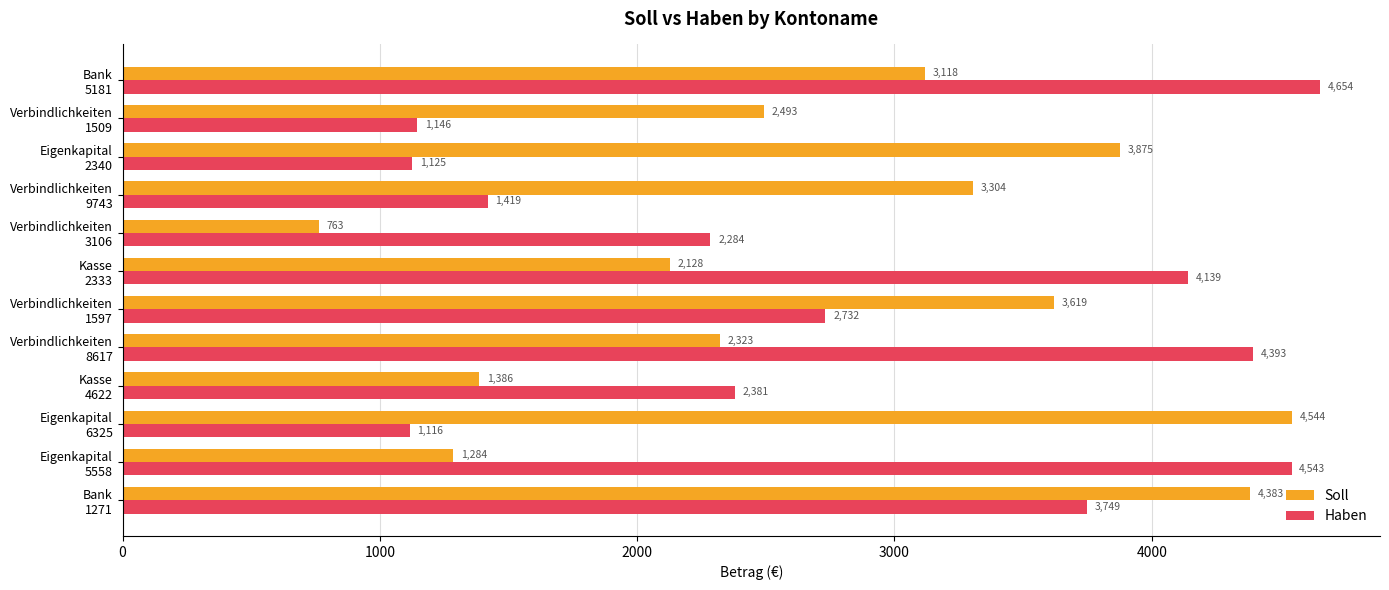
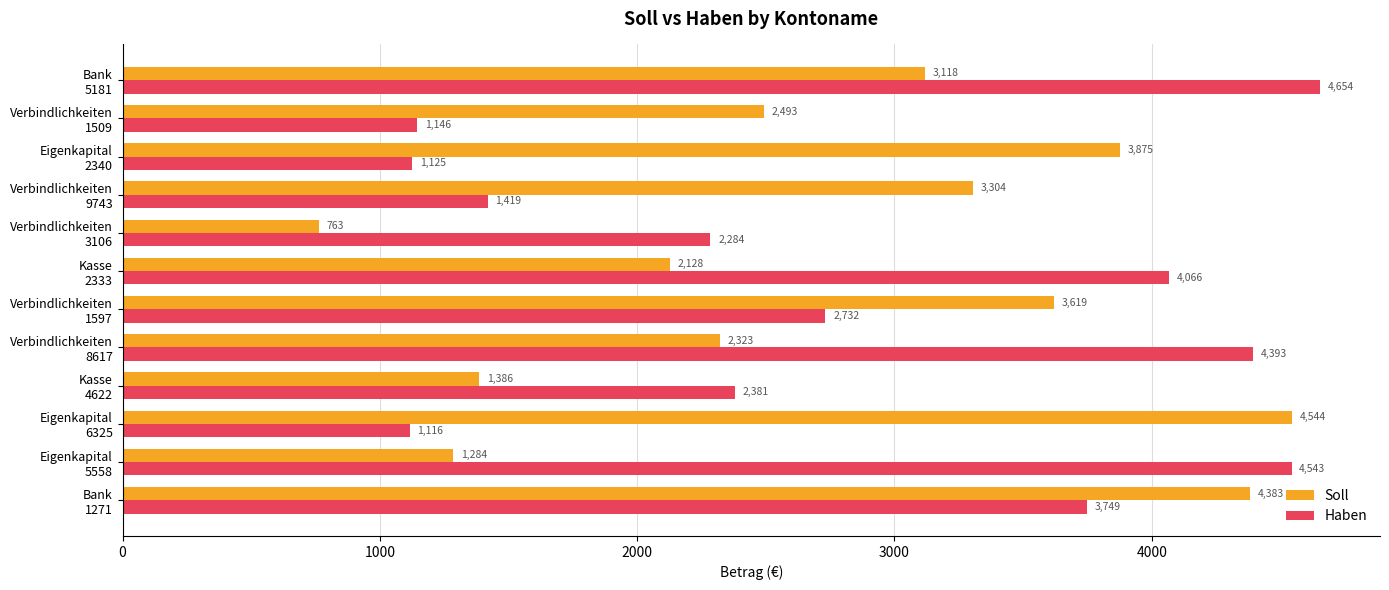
Haben, Kasse 2333: 4,139 -> 4,066
